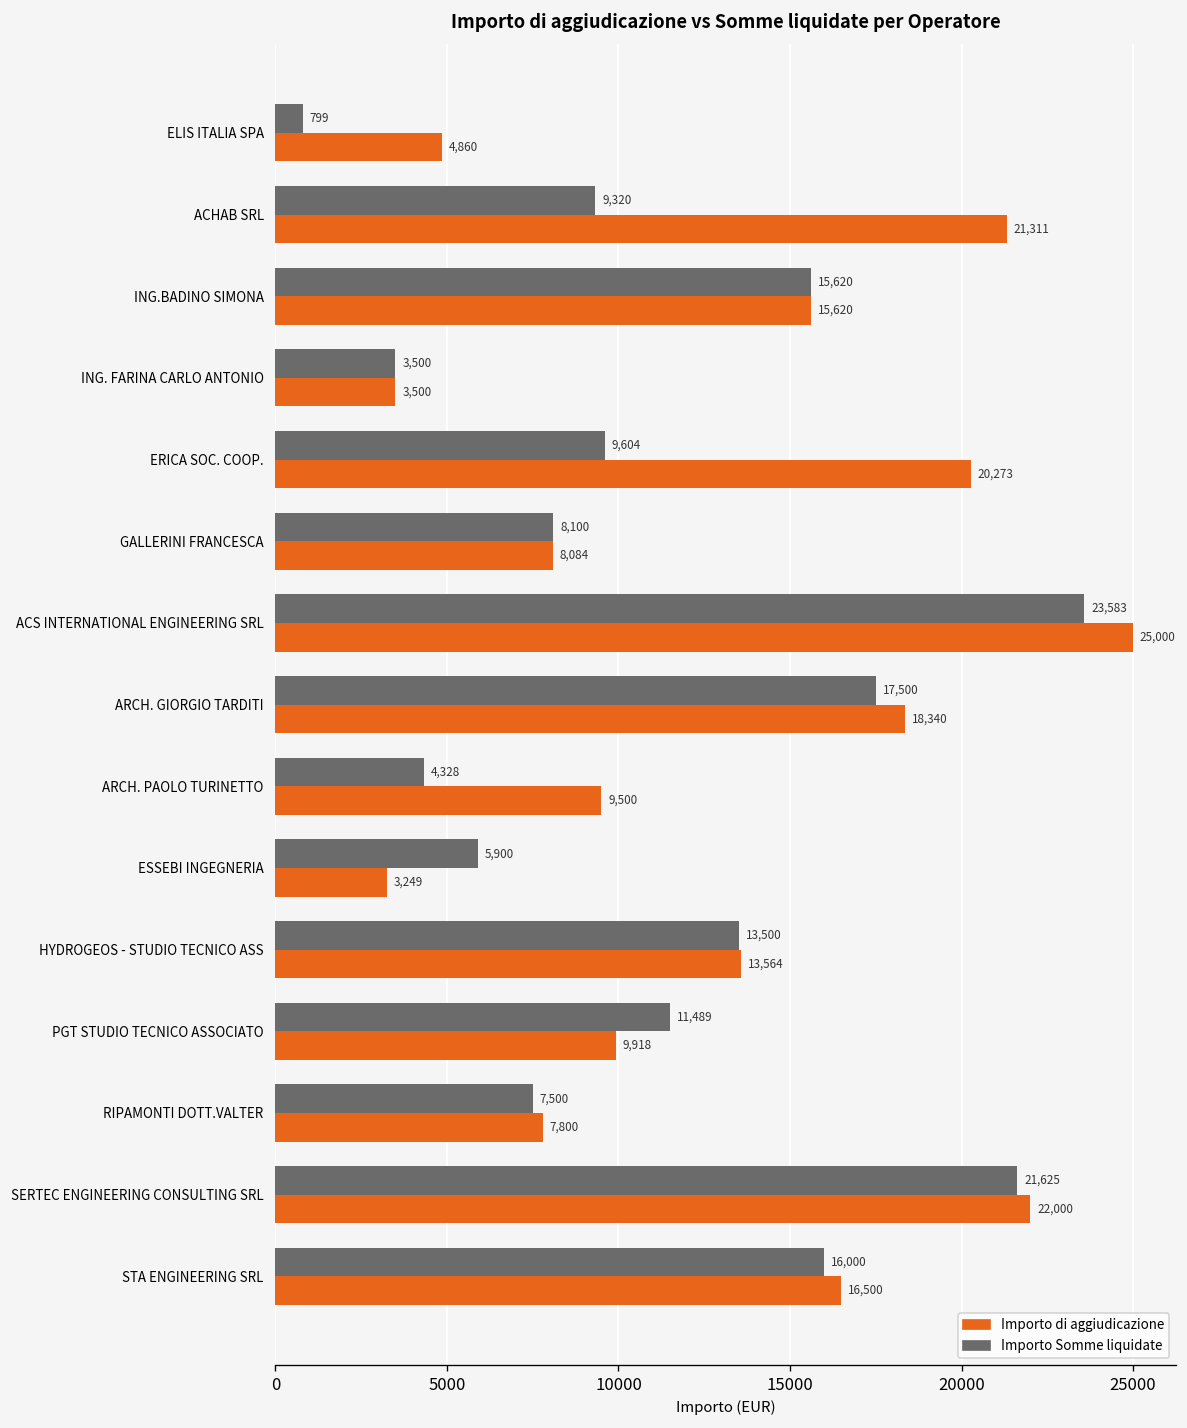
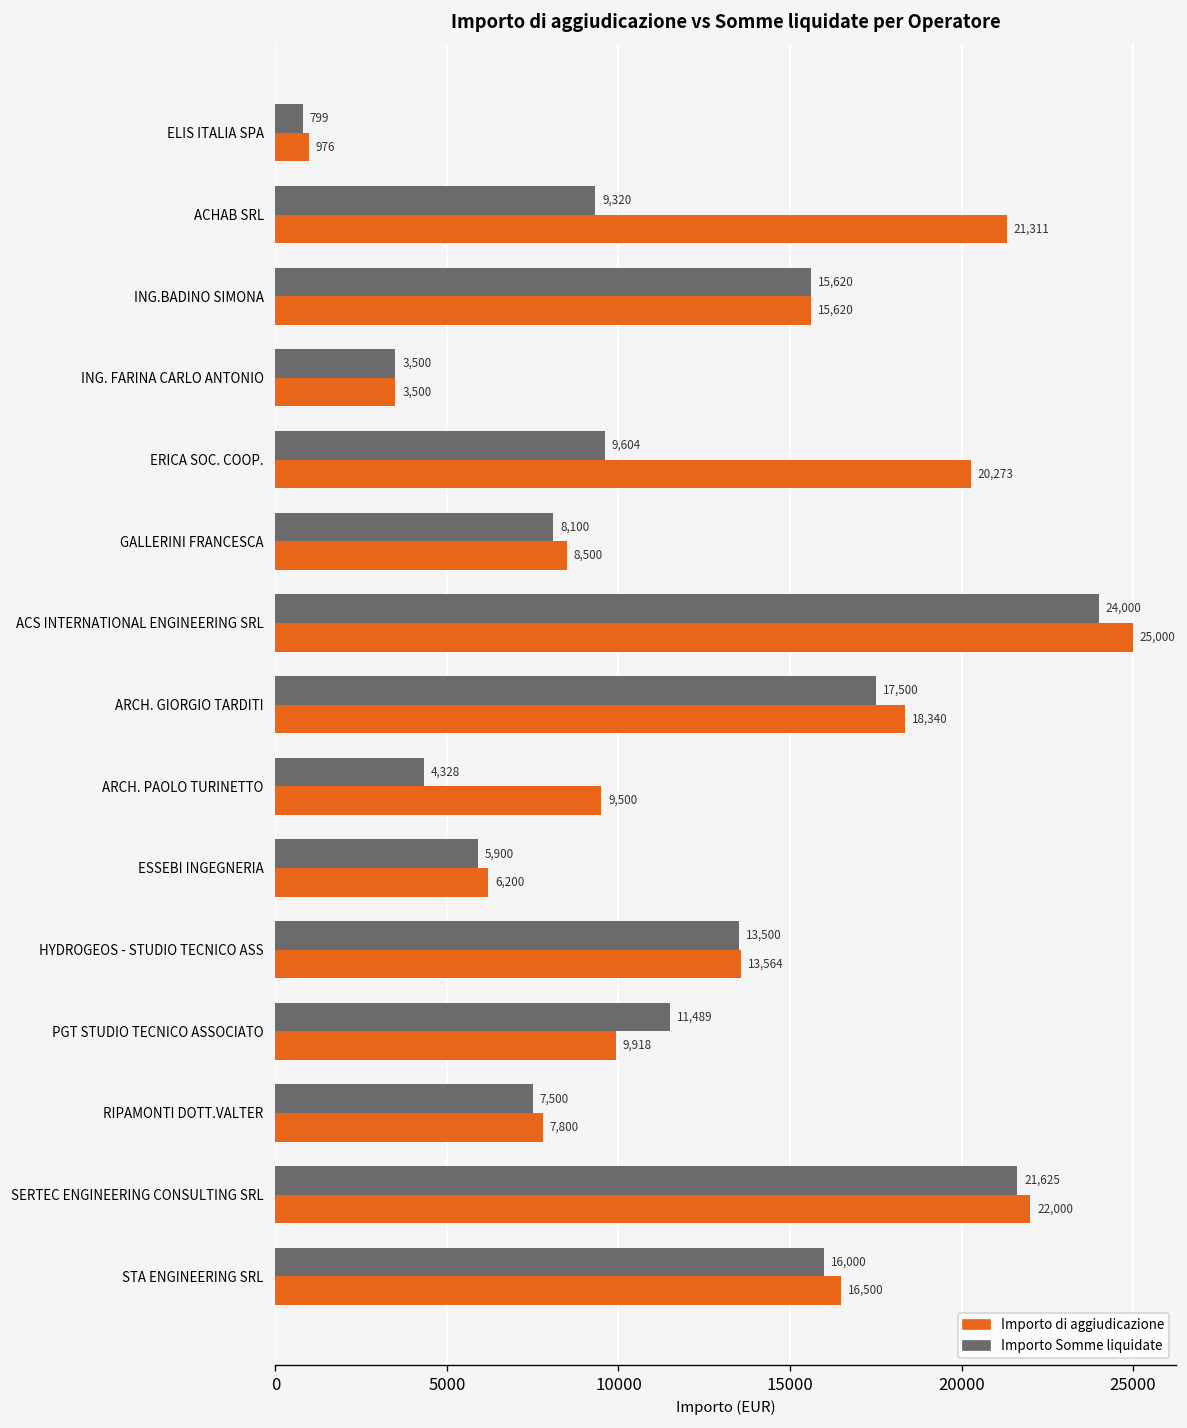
Importo di aggiudicazione, ELIS ITALIA SPA: 4,860 -> 976
Importo di aggiudicazione, GALLERINI FRANCESCA: 8,084 -> 8,500
Importo Somme liquidate, ACS INTERNATIONAL ENGINEERING SRL: 23,583 -> 24,000
Importo di aggiudicazione, ESSEBI INGEGNERIA: 3,249 -> 6,200
